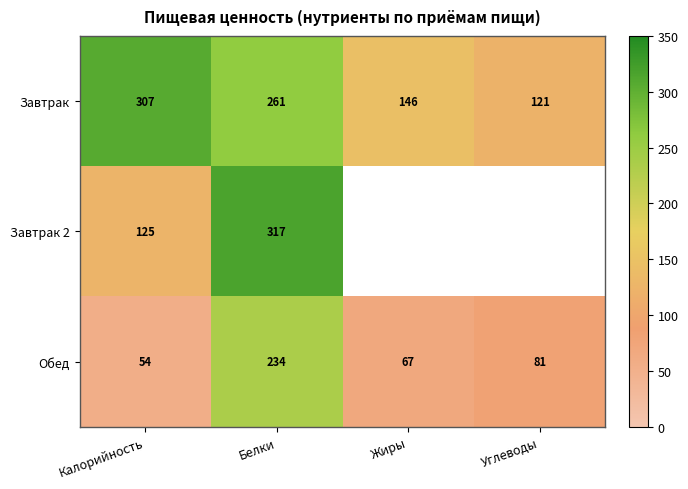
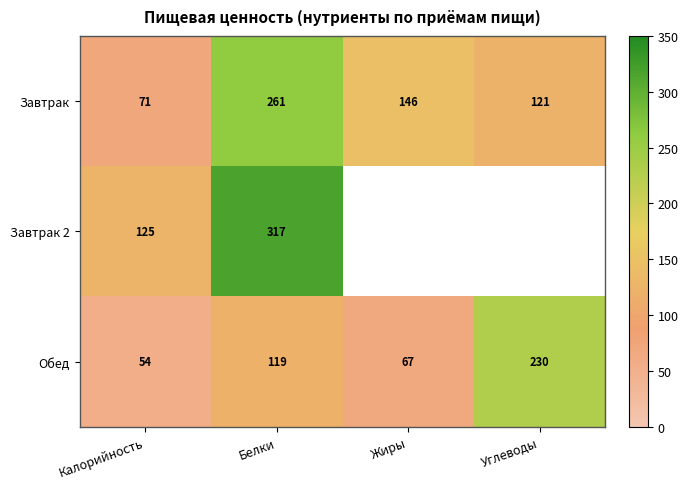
Завтрак, Калорийность: 307 -> 71
Обед, Белки: 234 -> 119
Обед, Углеводы: 81 -> 230
